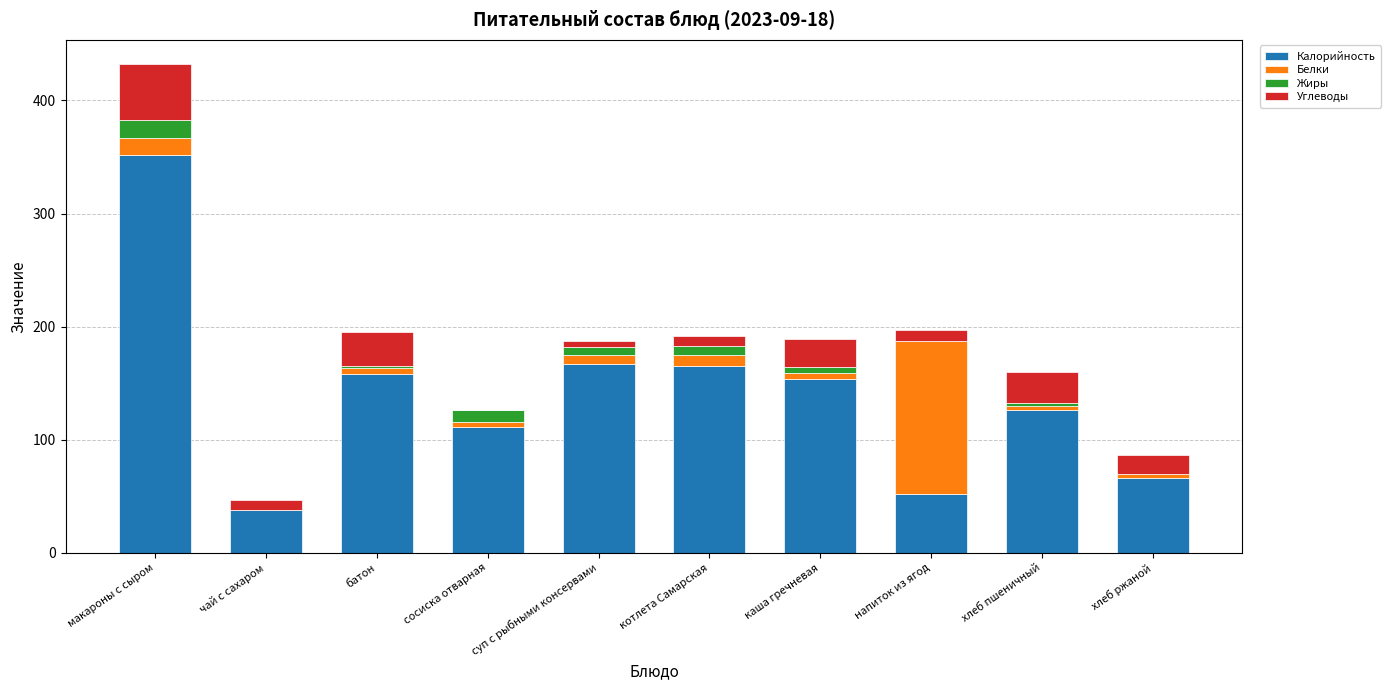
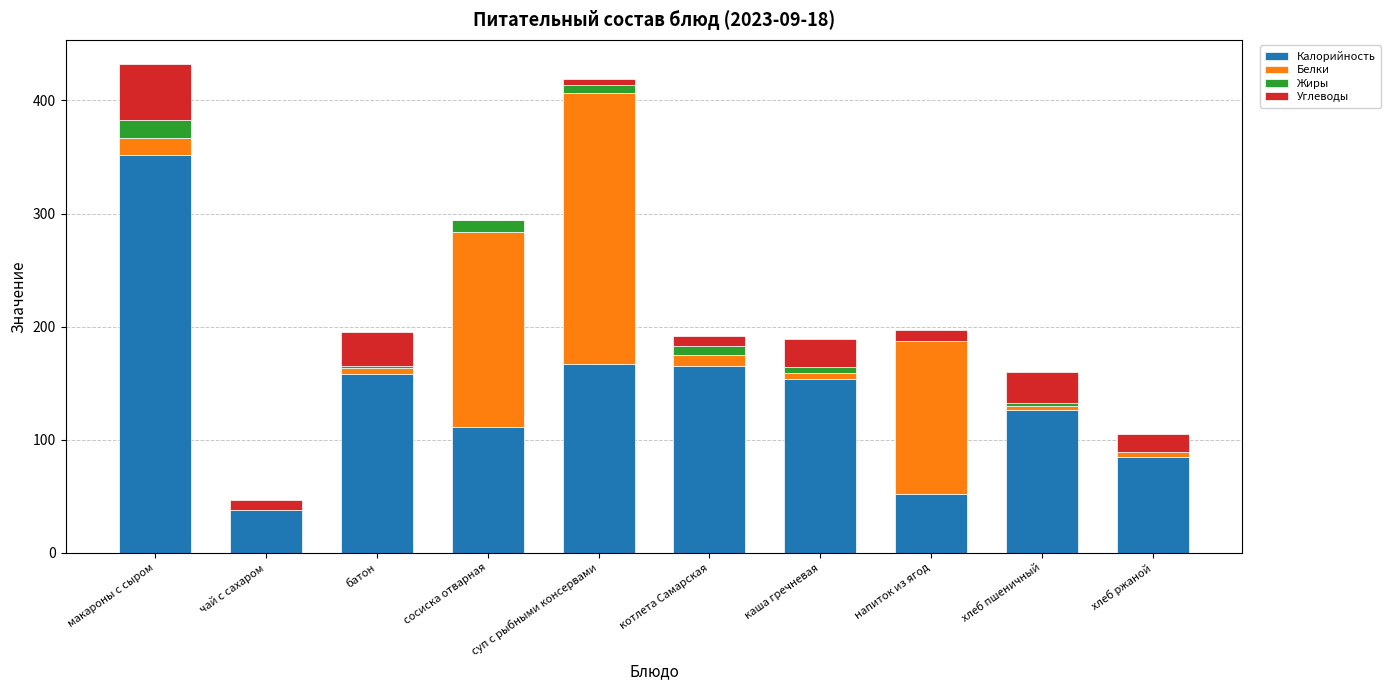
Белки, сосиска отварная: 5 -> 173
Белки, суп с рыбными консервами: 8 -> 240
Калорийность, хлеб ржаной: 66 -> 85
